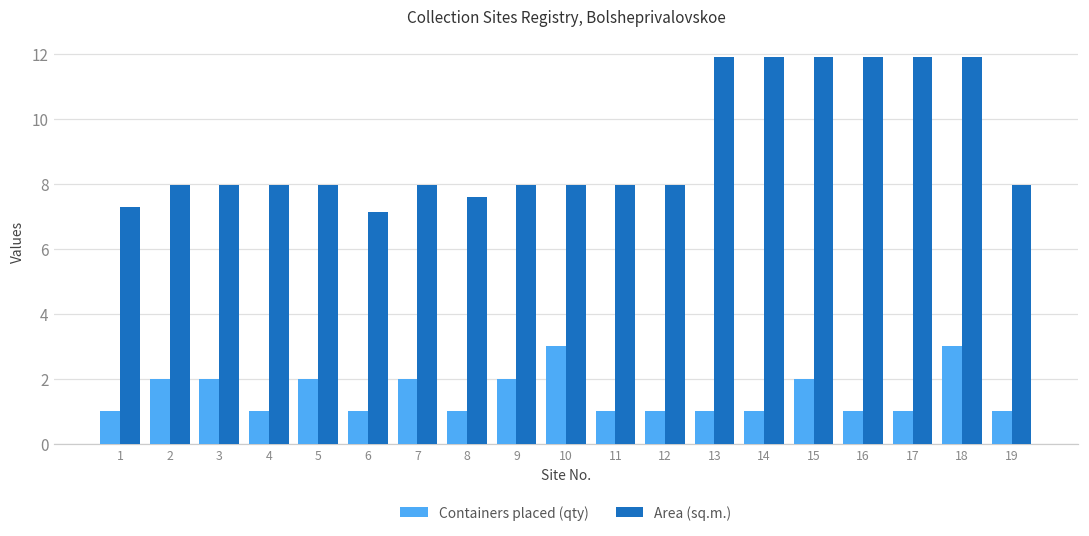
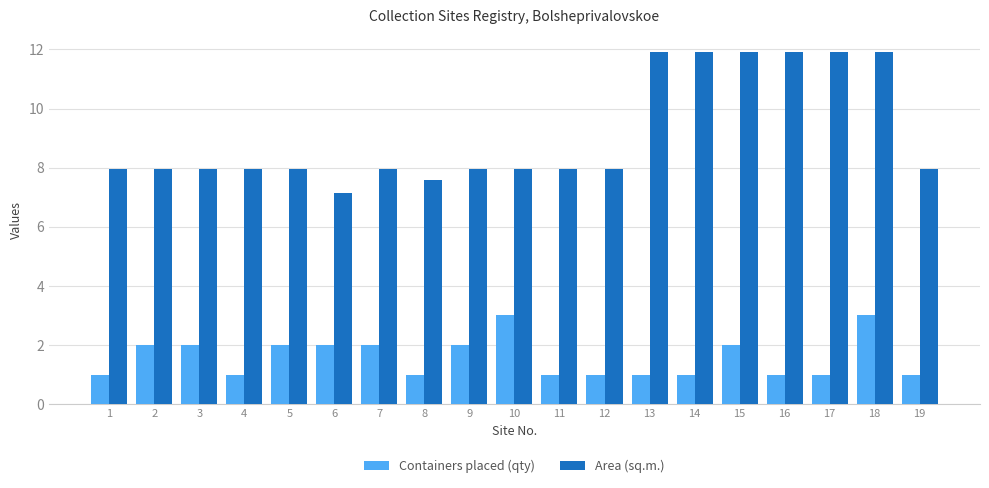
Area (sq.m.), 1: 7.3 -> 8.0
Containers placed (qty), 6: 1 -> 2
